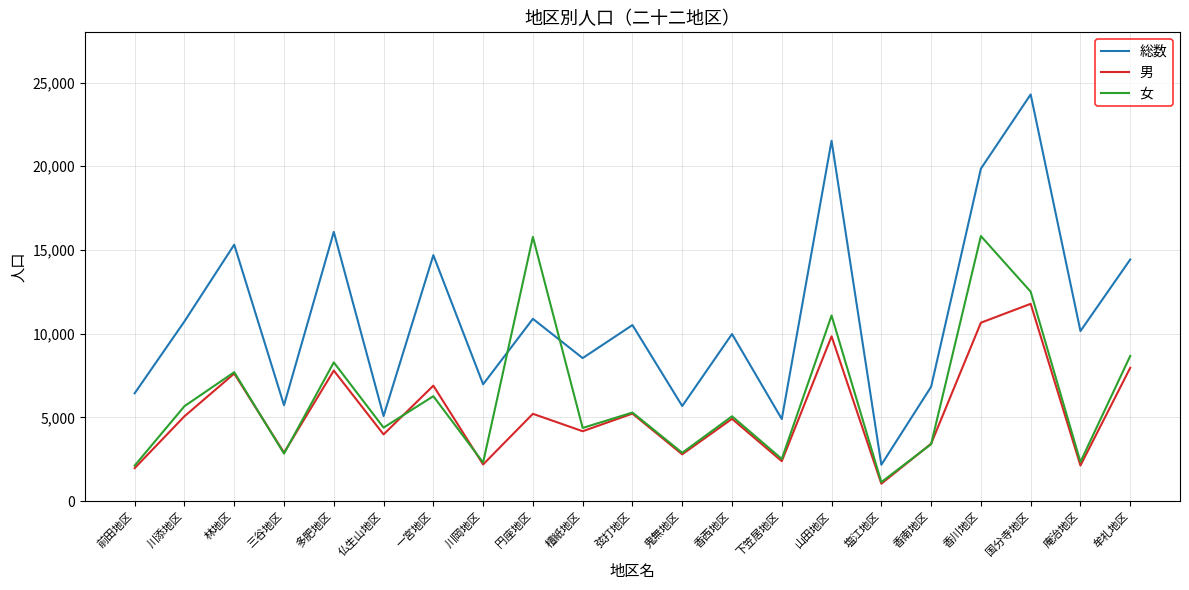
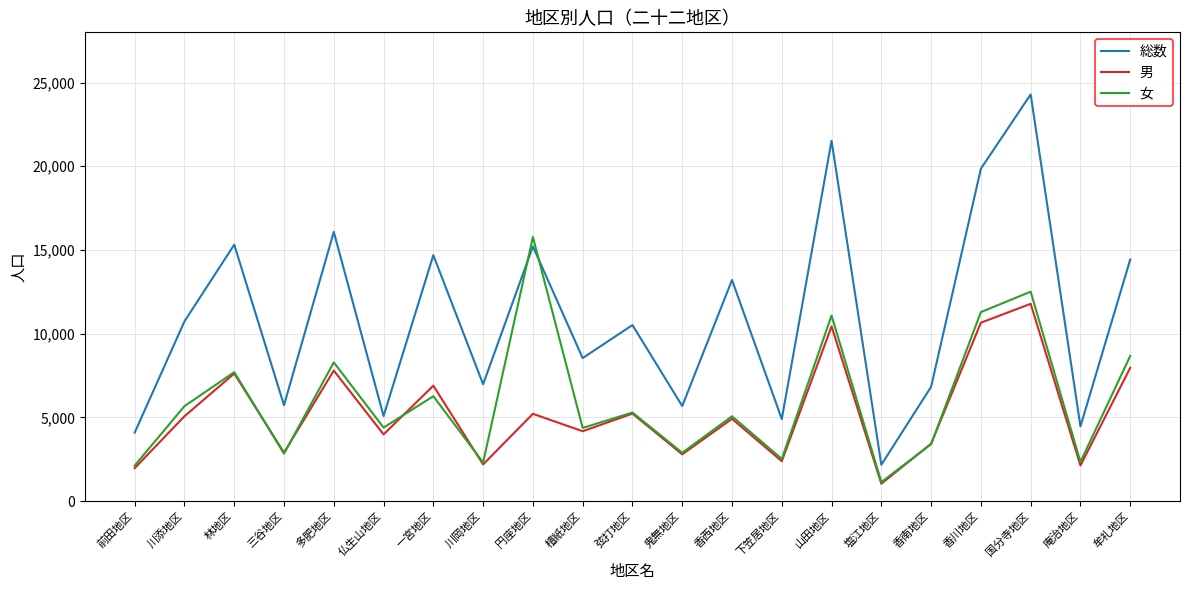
総数, 前田地区: 6,400 -> 4,100
総数, 円座地区: 10,900 -> 15,200
総数, 香西地区: 10,000 -> 13,200
男, 山田地区: 9,800 -> 10,400
女, 香川地区: 15,800 -> 11,300
総数, 庵治地区: 10,200 -> 4,500
